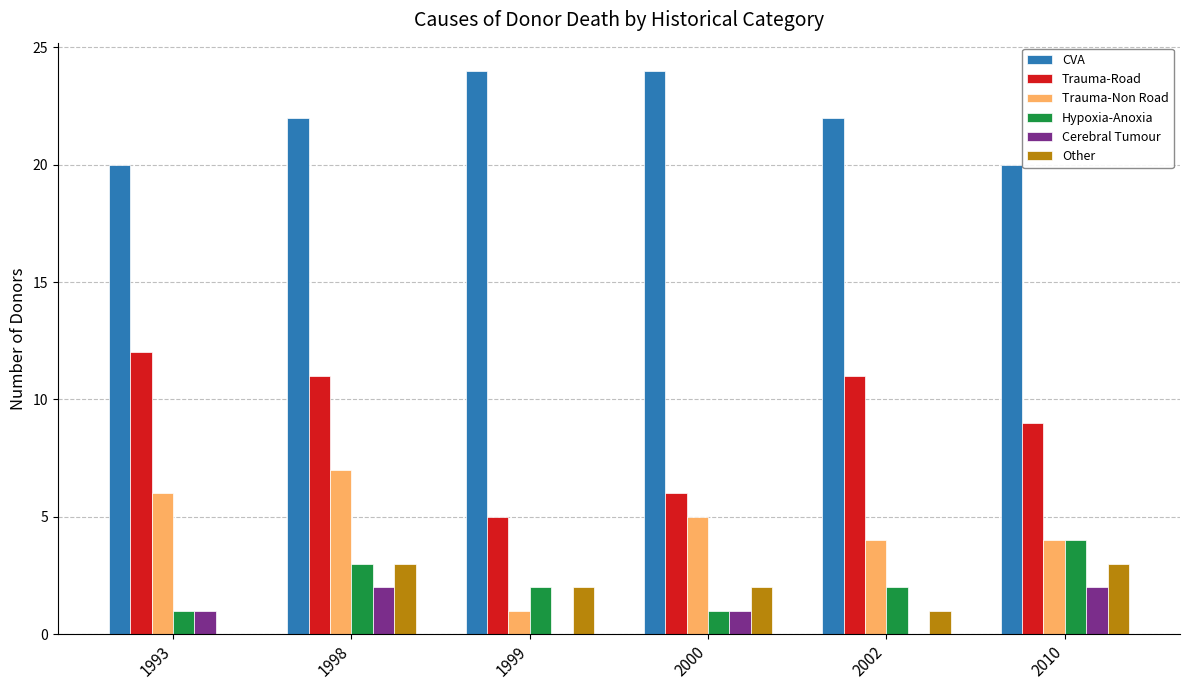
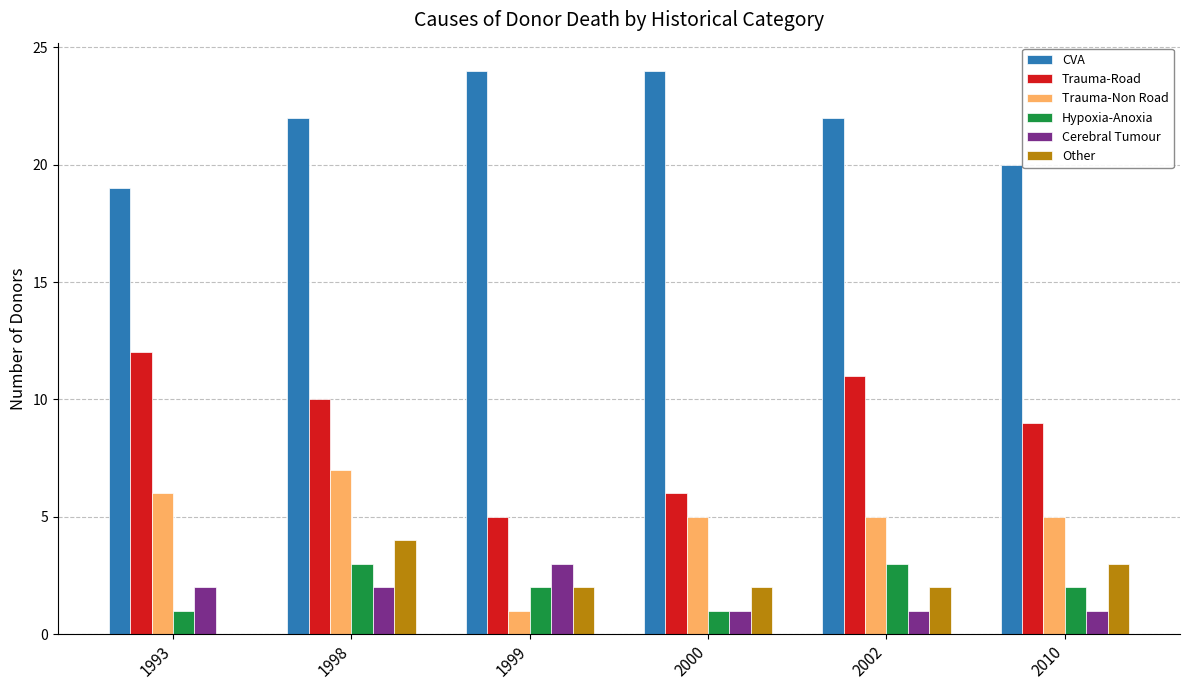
CVA, 1993: 20 -> 19
Cerebral Tumour, 1993: 1 -> 2
Trauma-Road, 1998: 11 -> 10
Other, 1998: 3 -> 4
Cerebral Tumour, 1999: 0 -> 3
Trauma-Non Road, 2002: 4 -> 5
Hypoxia-Anoxia, 2002: 2 -> 3
Cerebral Tumour, 2002: 0 -> 1
Other, 2002: 1 -> 2
Trauma-Non Road, 2010: 4 -> 5
Hypoxia-Anoxia, 2010: 4 -> 2
Cerebral Tumour, 2010: 2 -> 1
